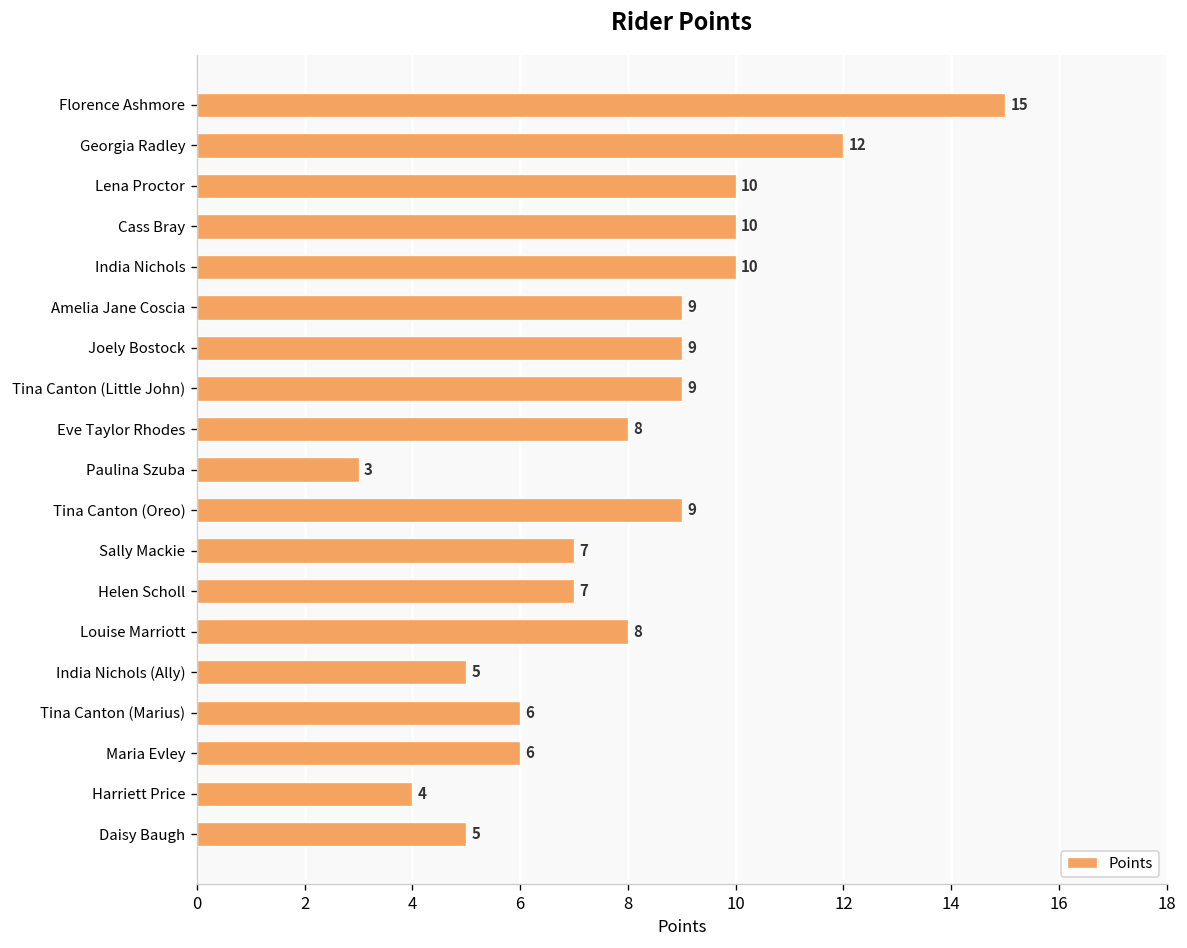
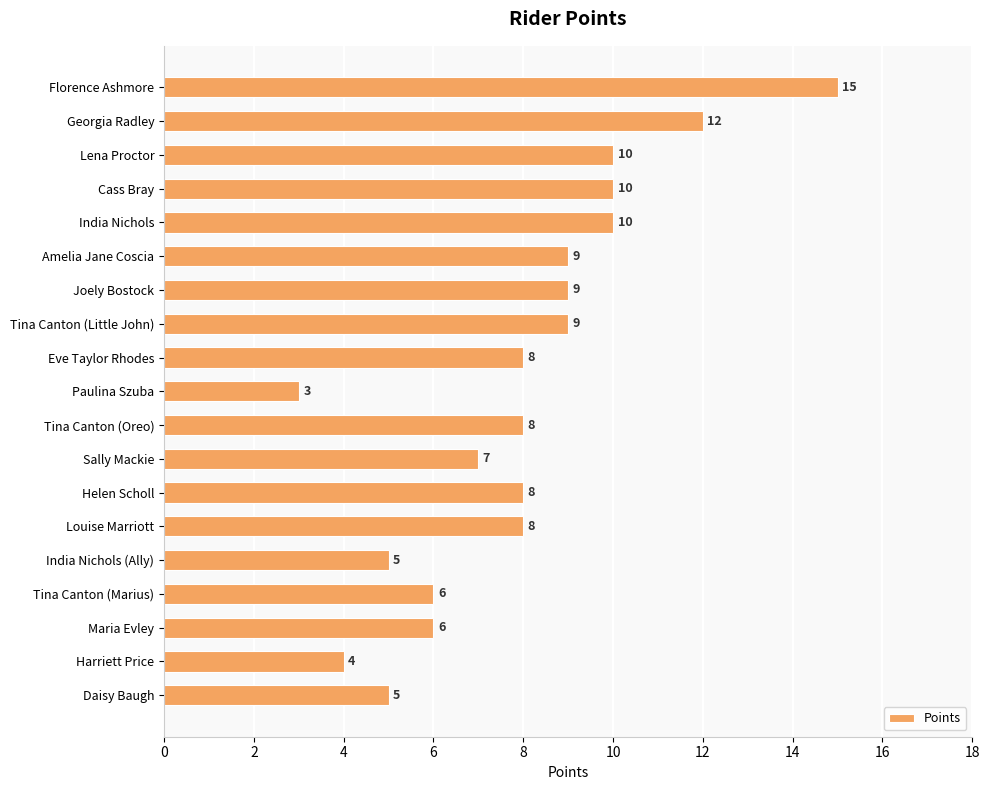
Tina Canton (Oreo): 9 -> 8
Helen Scholl: 7 -> 8
